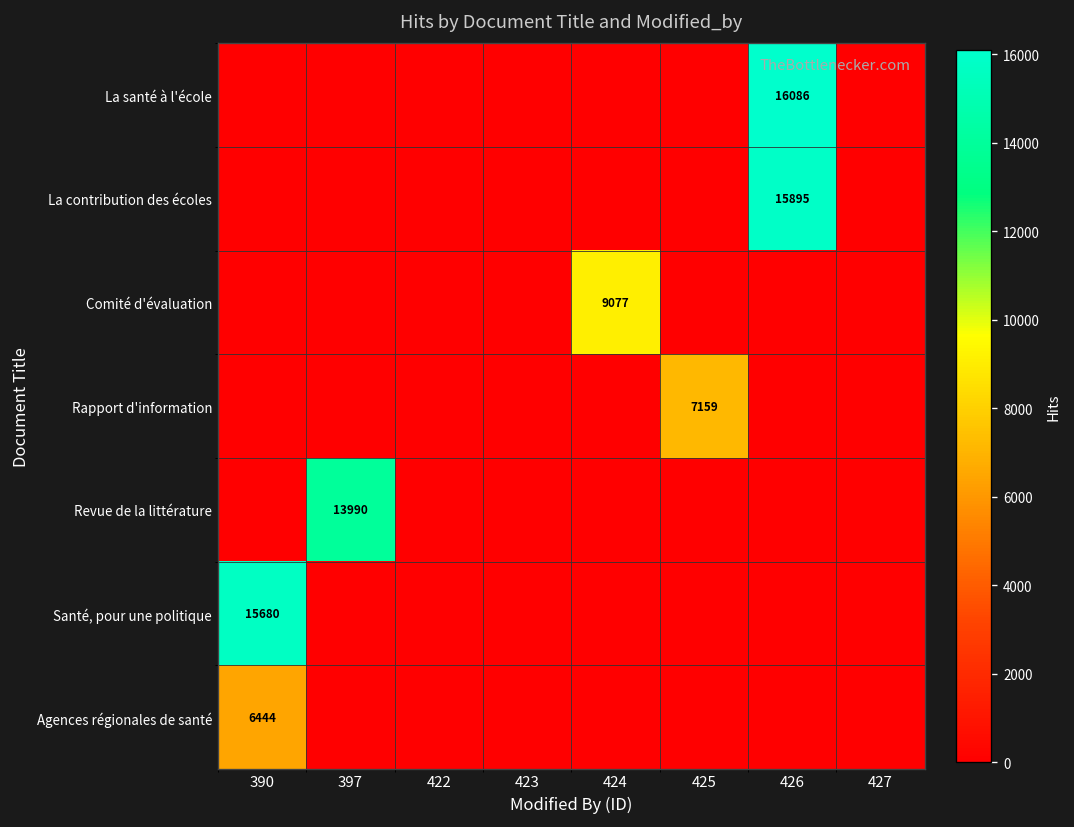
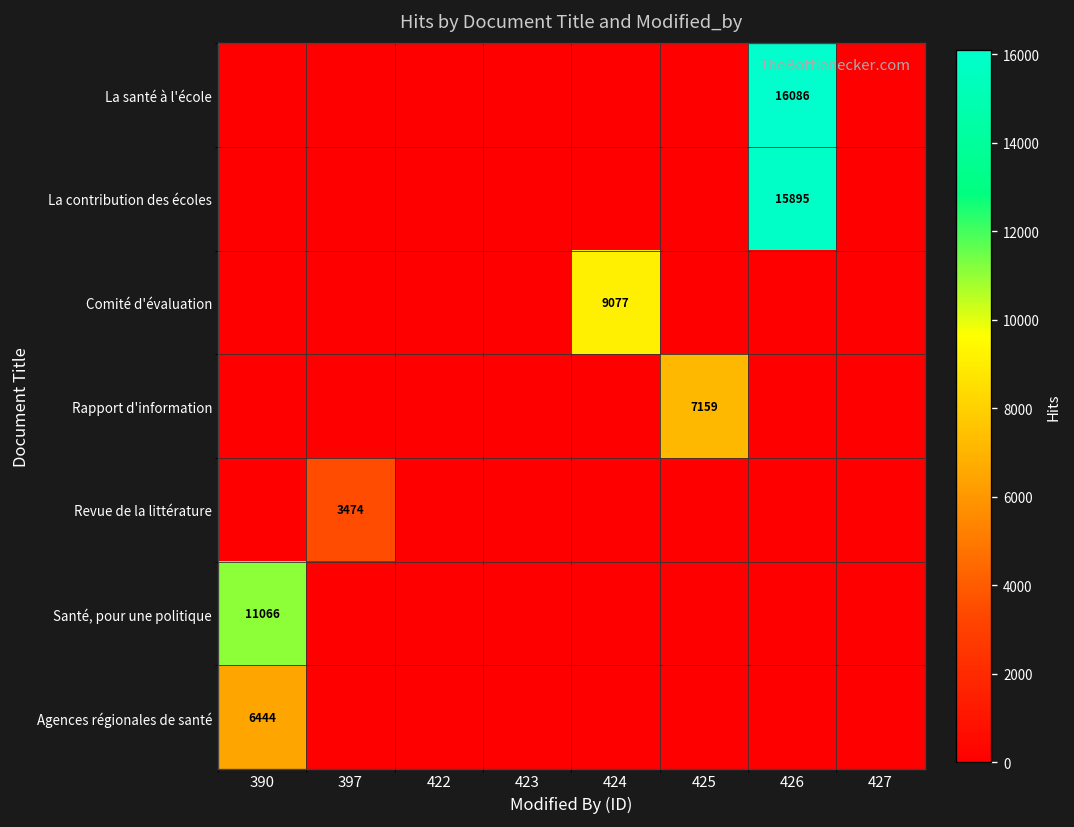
Revue de la littérature, 397: 13990 -> 3474
Santé, pour une politique, 390: 15680 -> 11066
